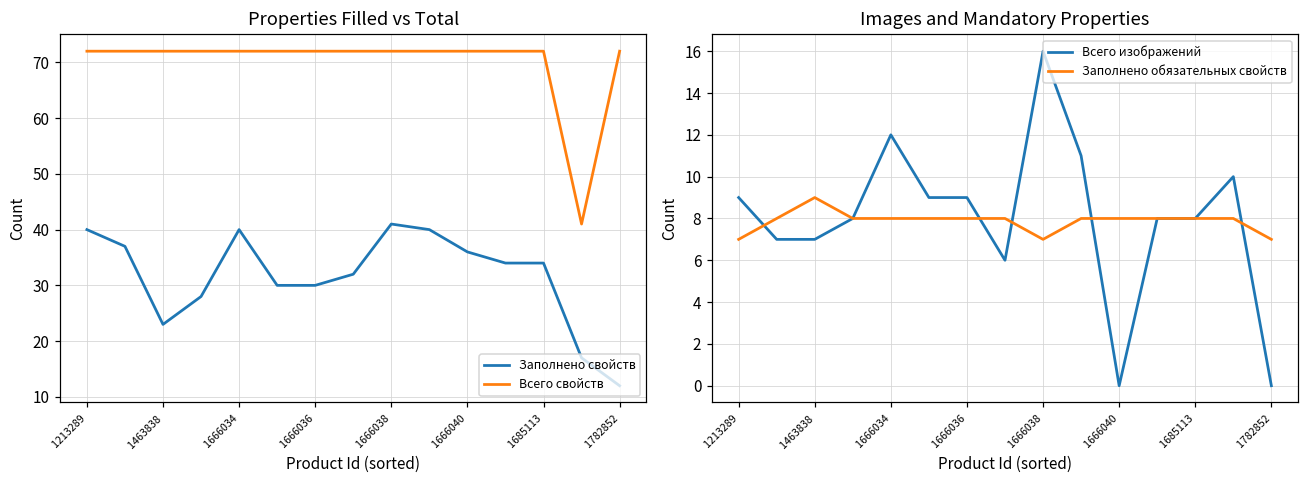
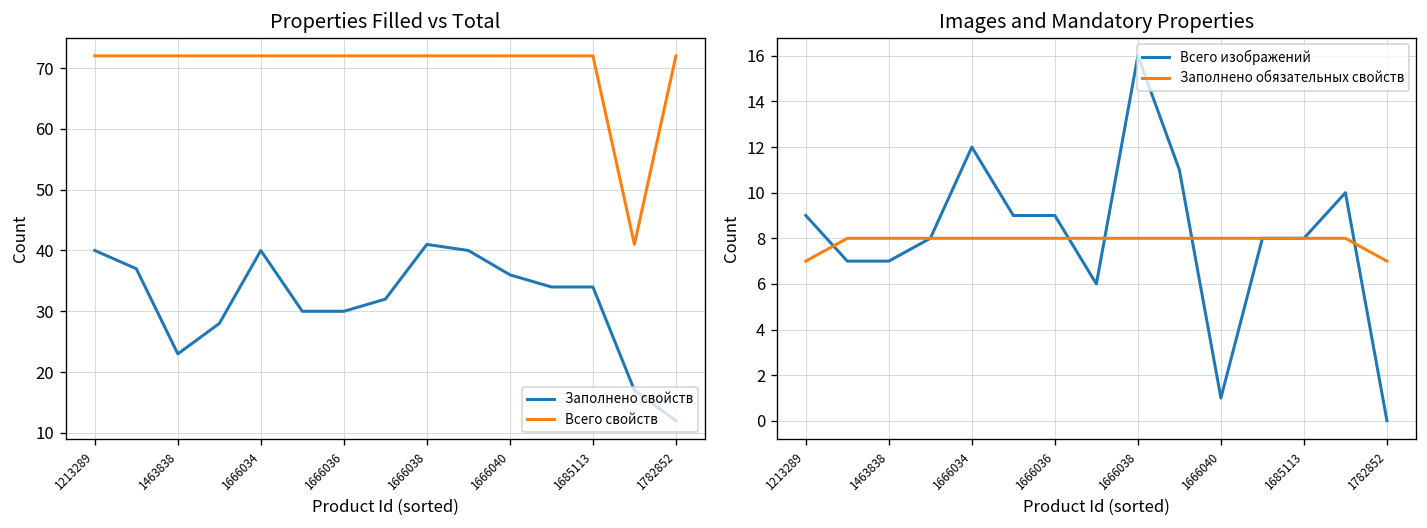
Images and Mandatory Properties, Заполнено обязательных свойств, 1463838: 9 -> 8
Images and Mandatory Properties, Заполнено обязательных свойств, 1666038: 7 -> 8
Images and Mandatory Properties, Всего изображений, 1666040: 0 -> 1
